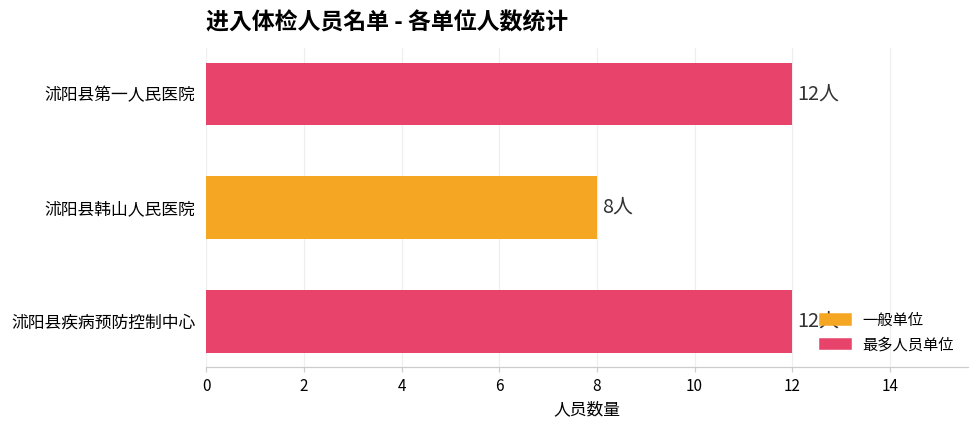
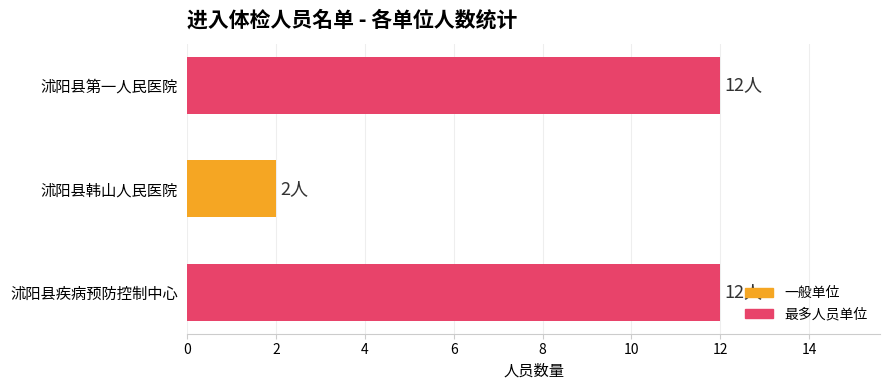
沭阳县韩山人民医院: 8人 -> 2人
